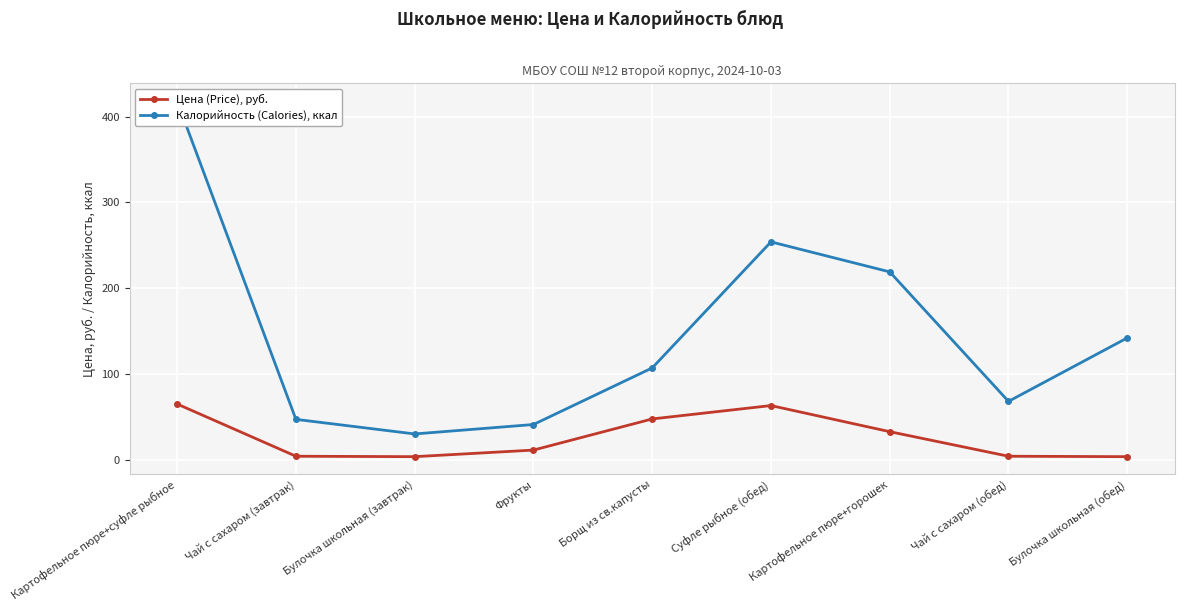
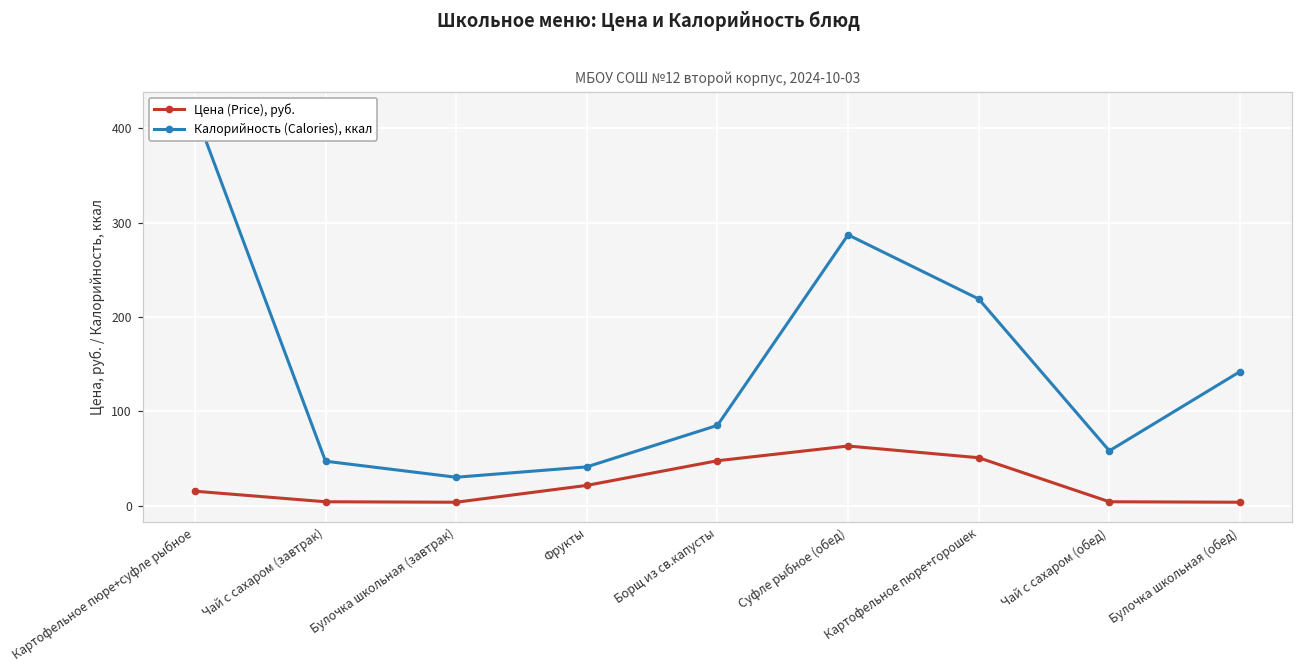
Цена (Price), руб., Картофельное пюре+суфле рыбное: 60 -> 20
Цена (Price), руб., Фрукты: 10 -> 20
Калорийность (Calories), ккал, Борщ из св.капусты: 110 -> 90
Калорийность (Calories), ккал, Суфле рыбное (обед): 250 -> 290
Цена (Price), руб., Картофельное пюре+горошек: 30 -> 50
Калорийность (Calories), ккал, Чай с сахаром (обед): 70 -> 60
